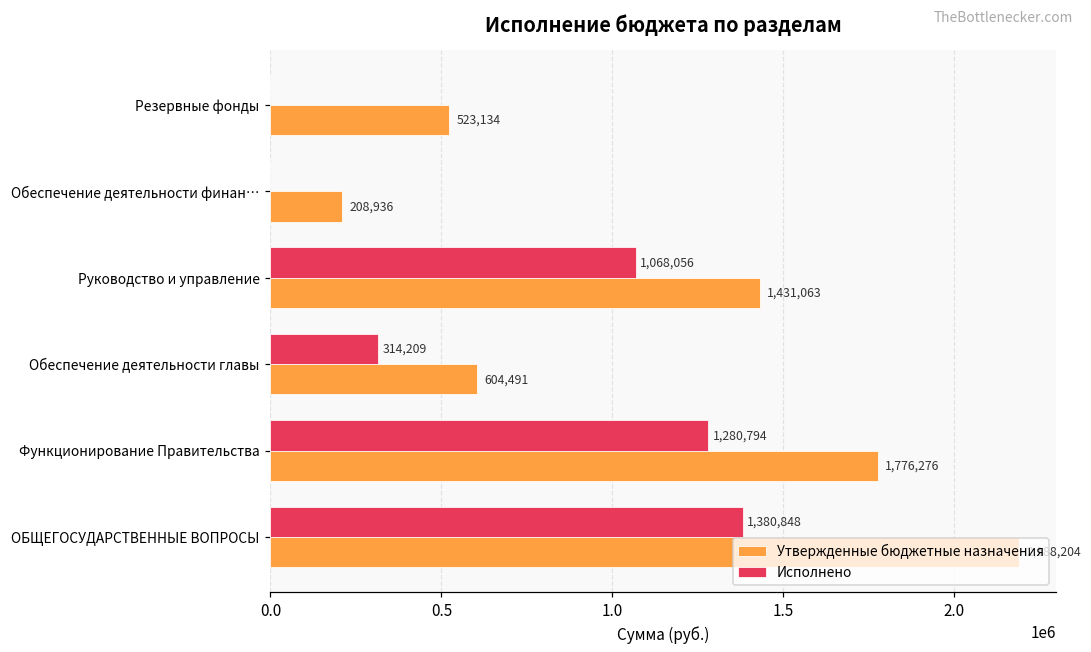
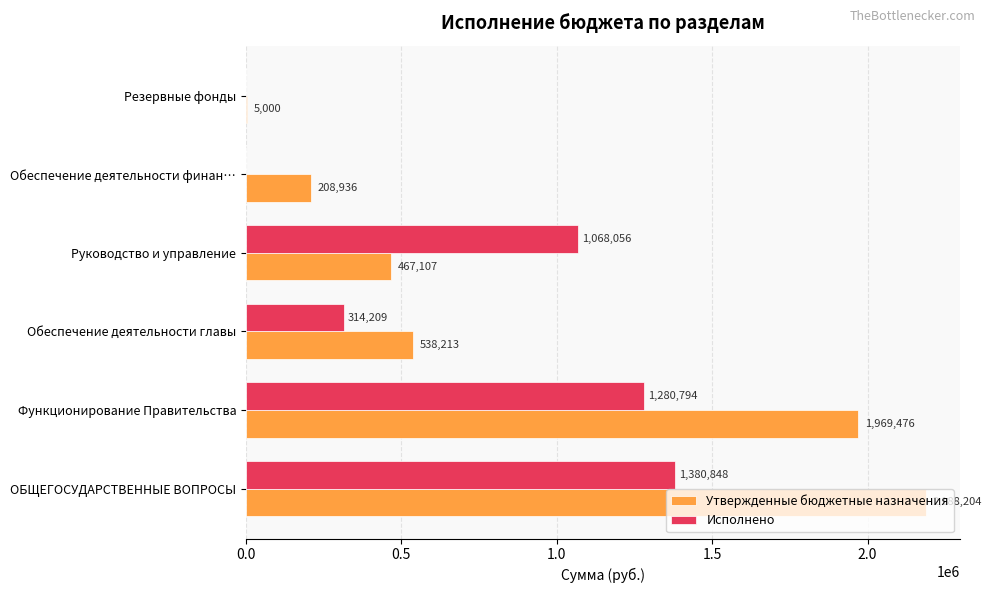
Утвержденные бюджетные назначения, Резервные фонды: 523,134 -> 5,000
Утвержденные бюджетные назначения, Руководство и управление: 1,431,063 -> 467,107
Утвержденные бюджетные назначения, Обеспечение деятельности главы: 604,491 -> 538,213
Утвержденные бюджетные назначения, Функционирование Правительства: 1,776,276 -> 1,969,476
